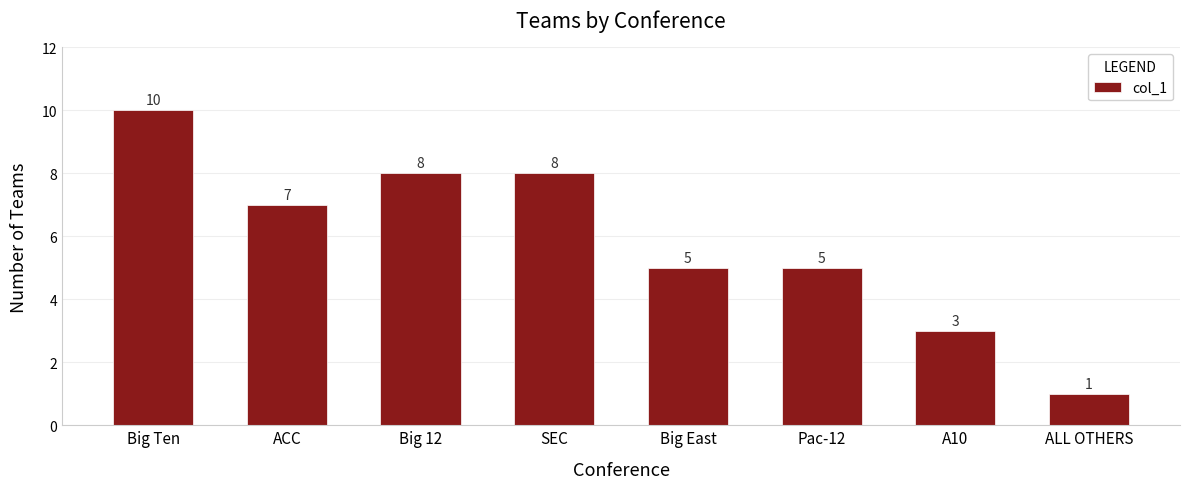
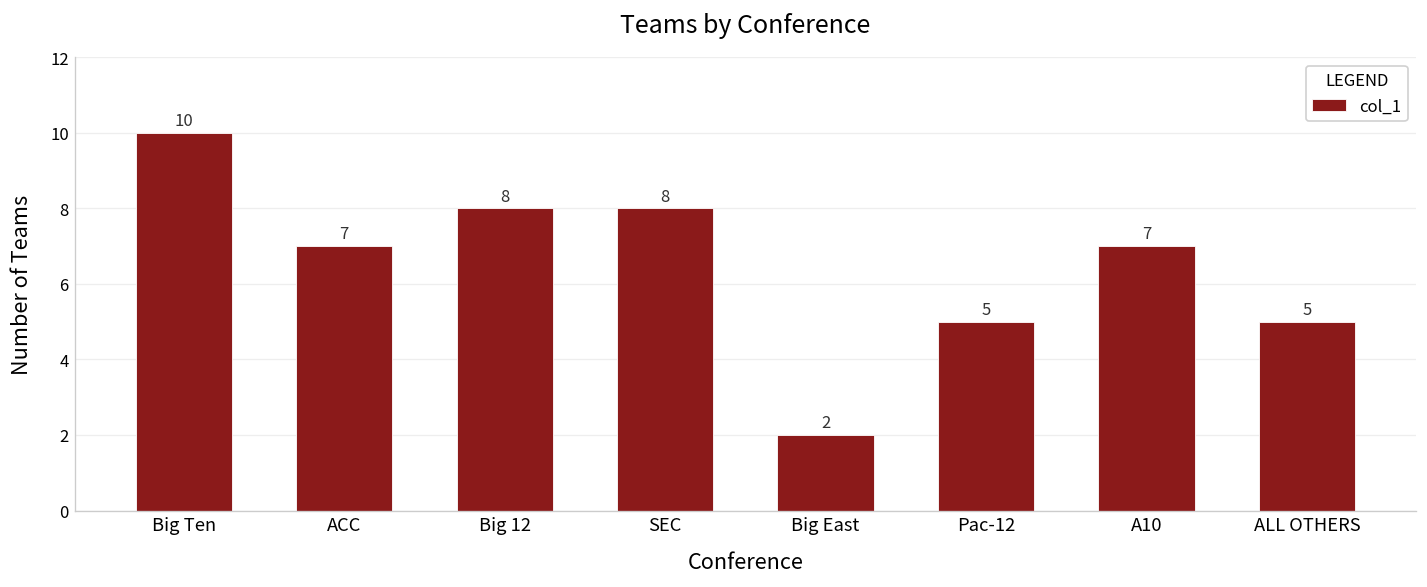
Big East: 5 -> 2
A10: 3 -> 7
ALL OTHERS: 1 -> 5
